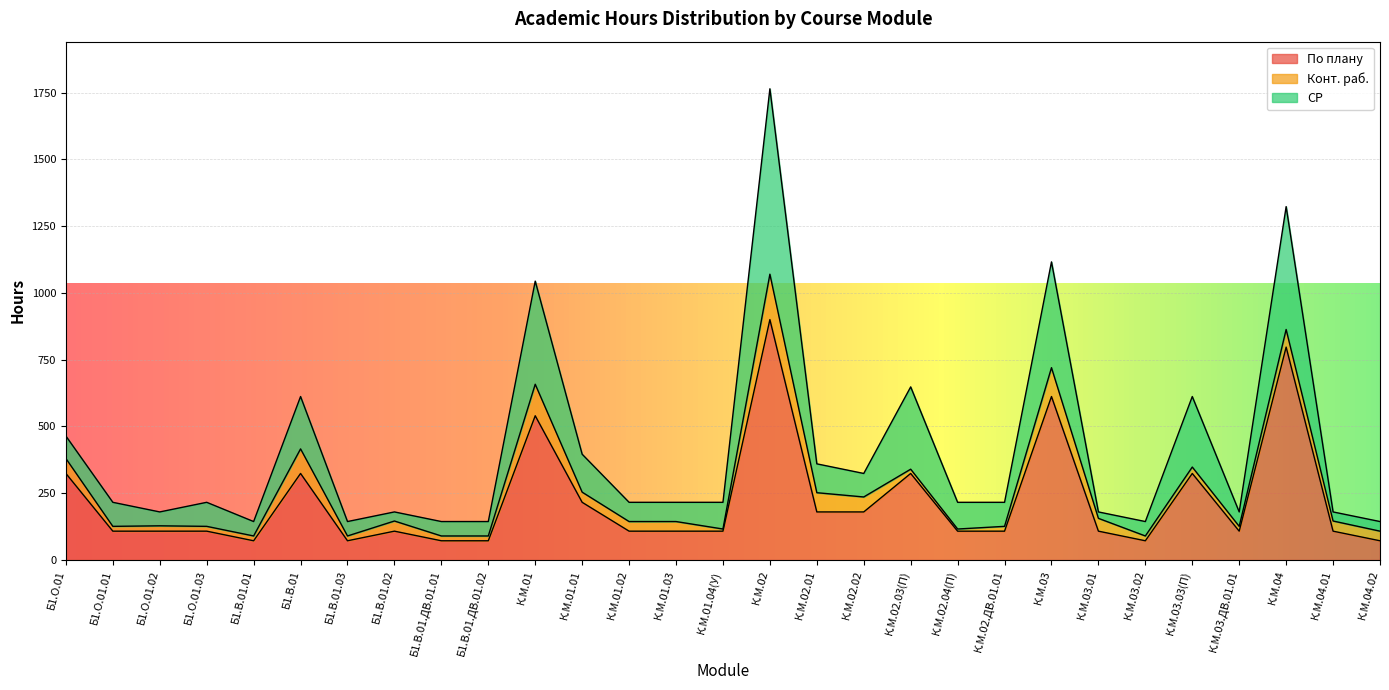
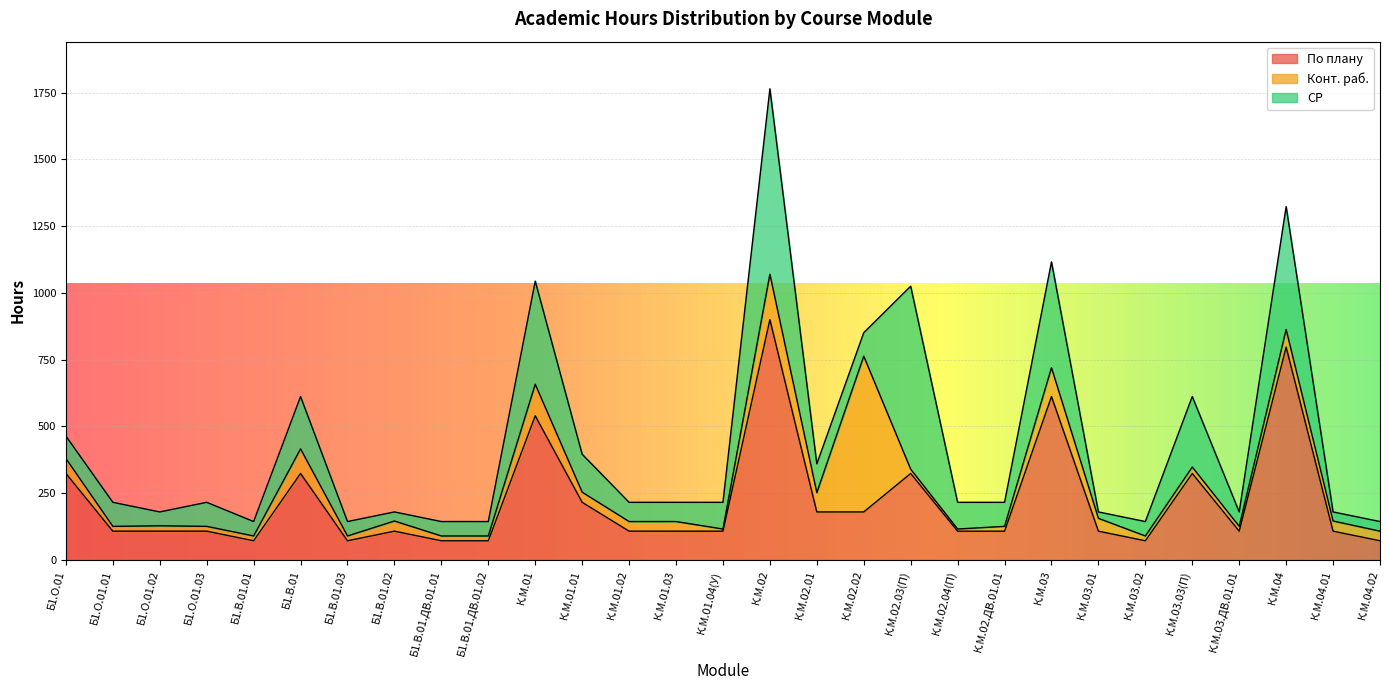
Конт. раб., К.М.02.02: 60 -> 580
СР, К.М.02.03(П): 310 -> 690
